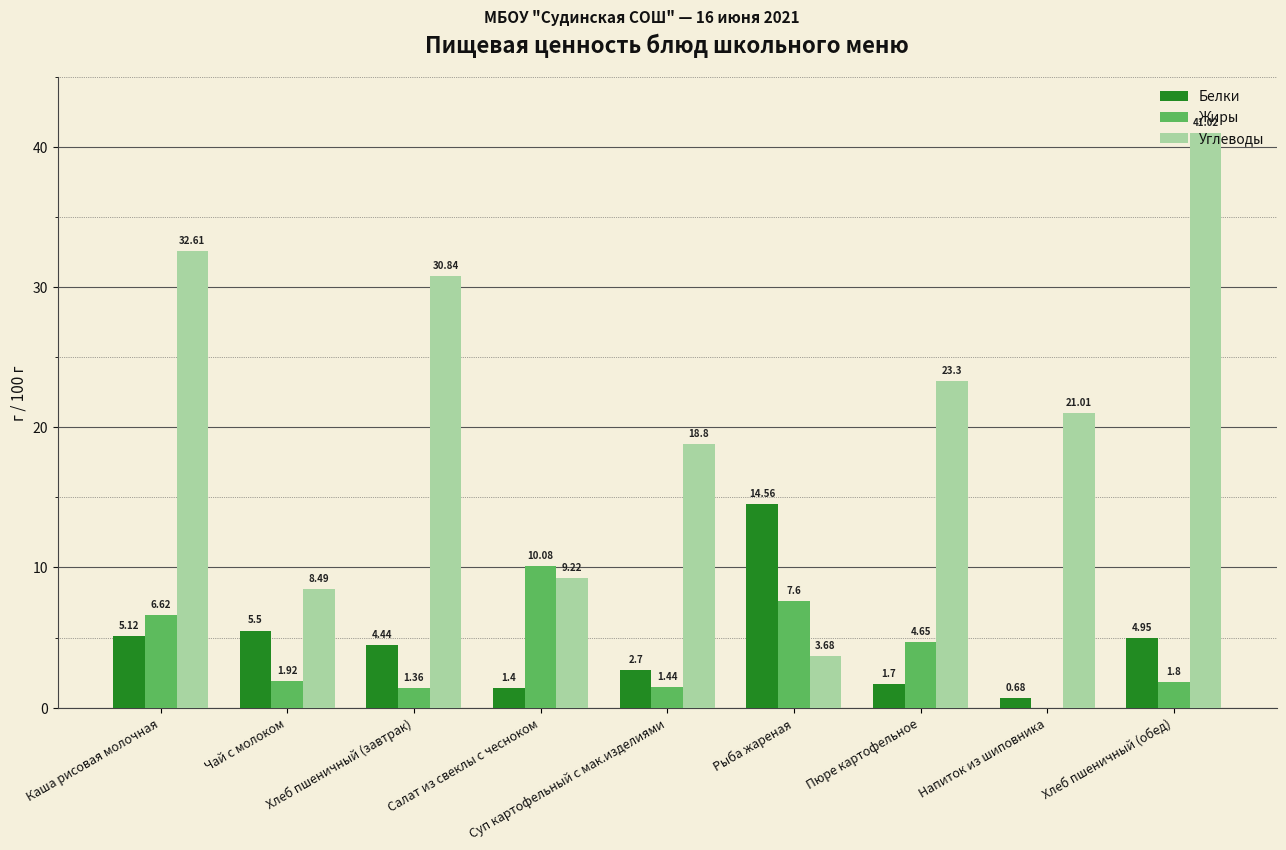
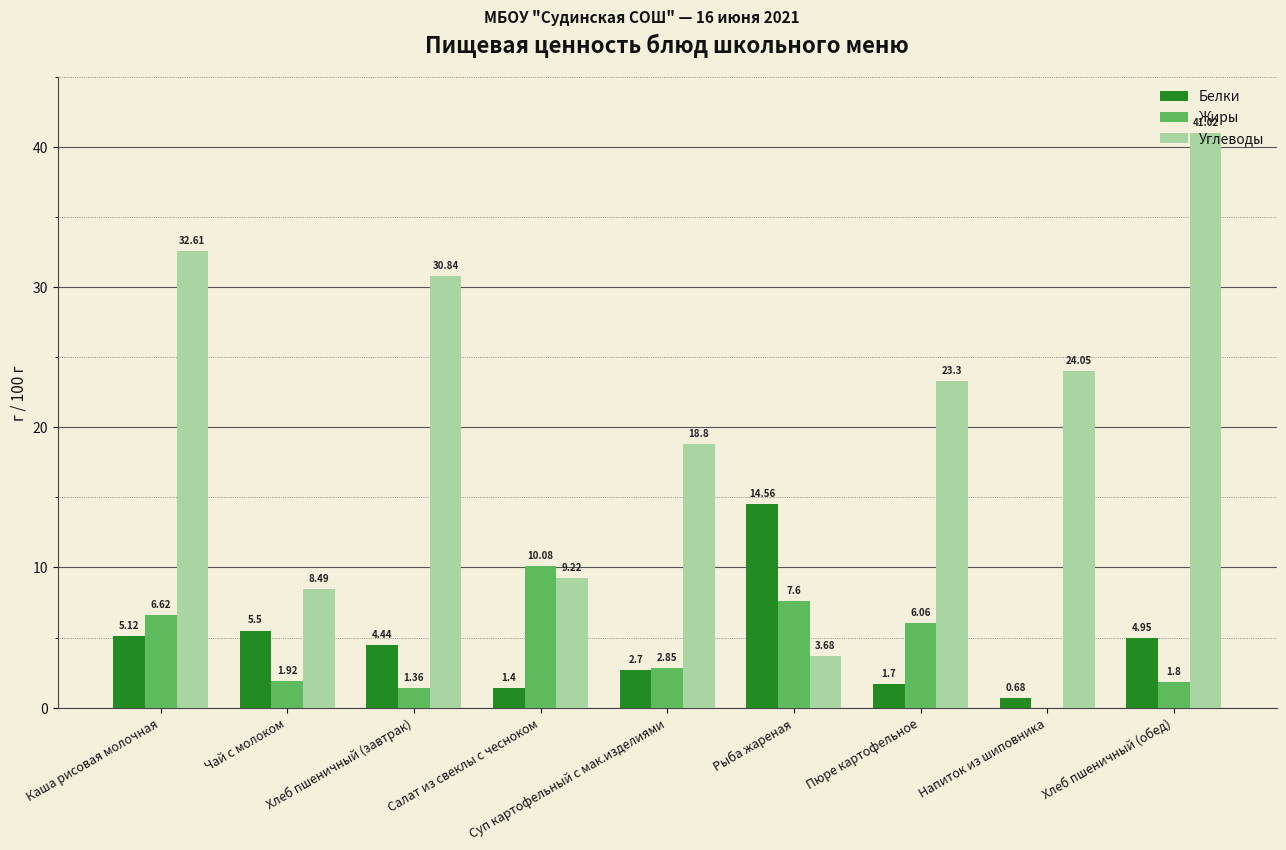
Жиры, Суп картофельный с мак.изделиями: 1.44 -> 2.85
Жиры, Пюре картофельное: 4.65 -> 6.06
Углеводы, Напиток из шиповника: 21.01 -> 24.05
